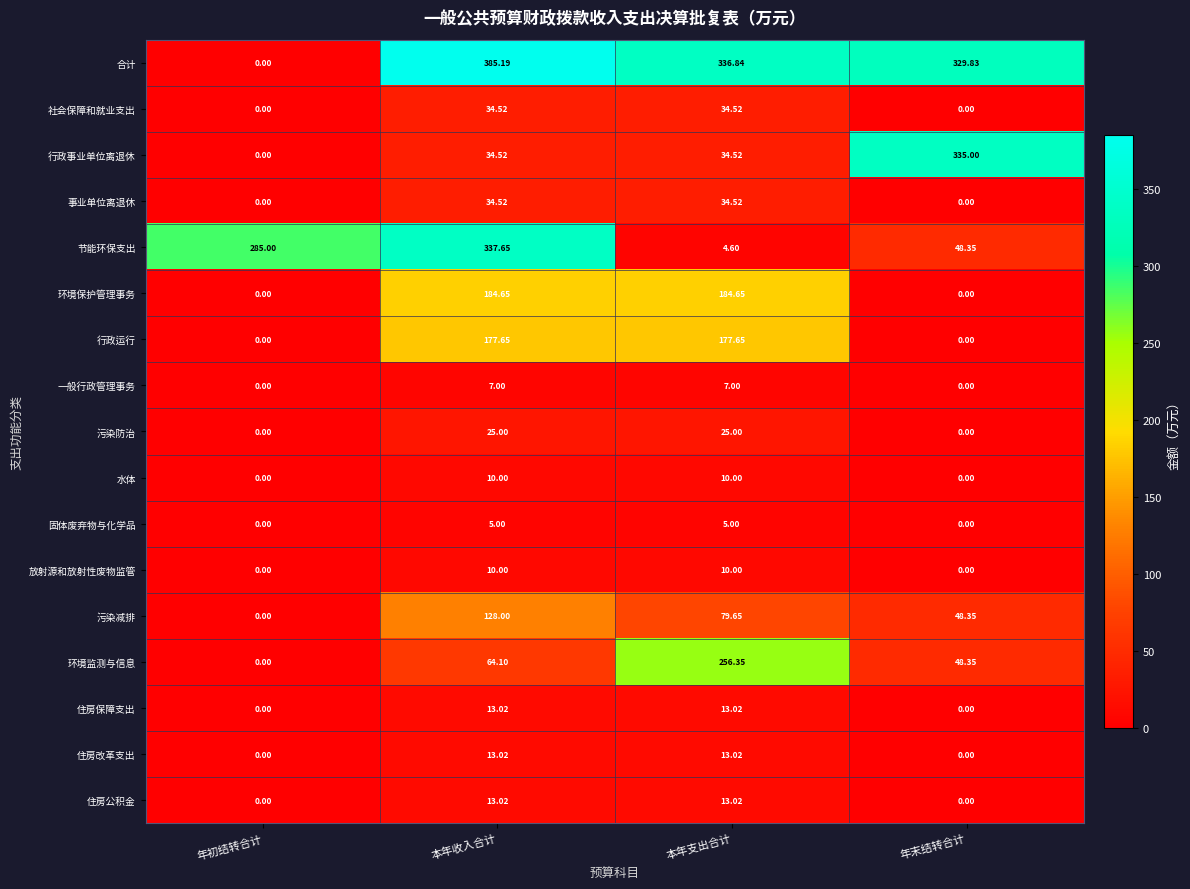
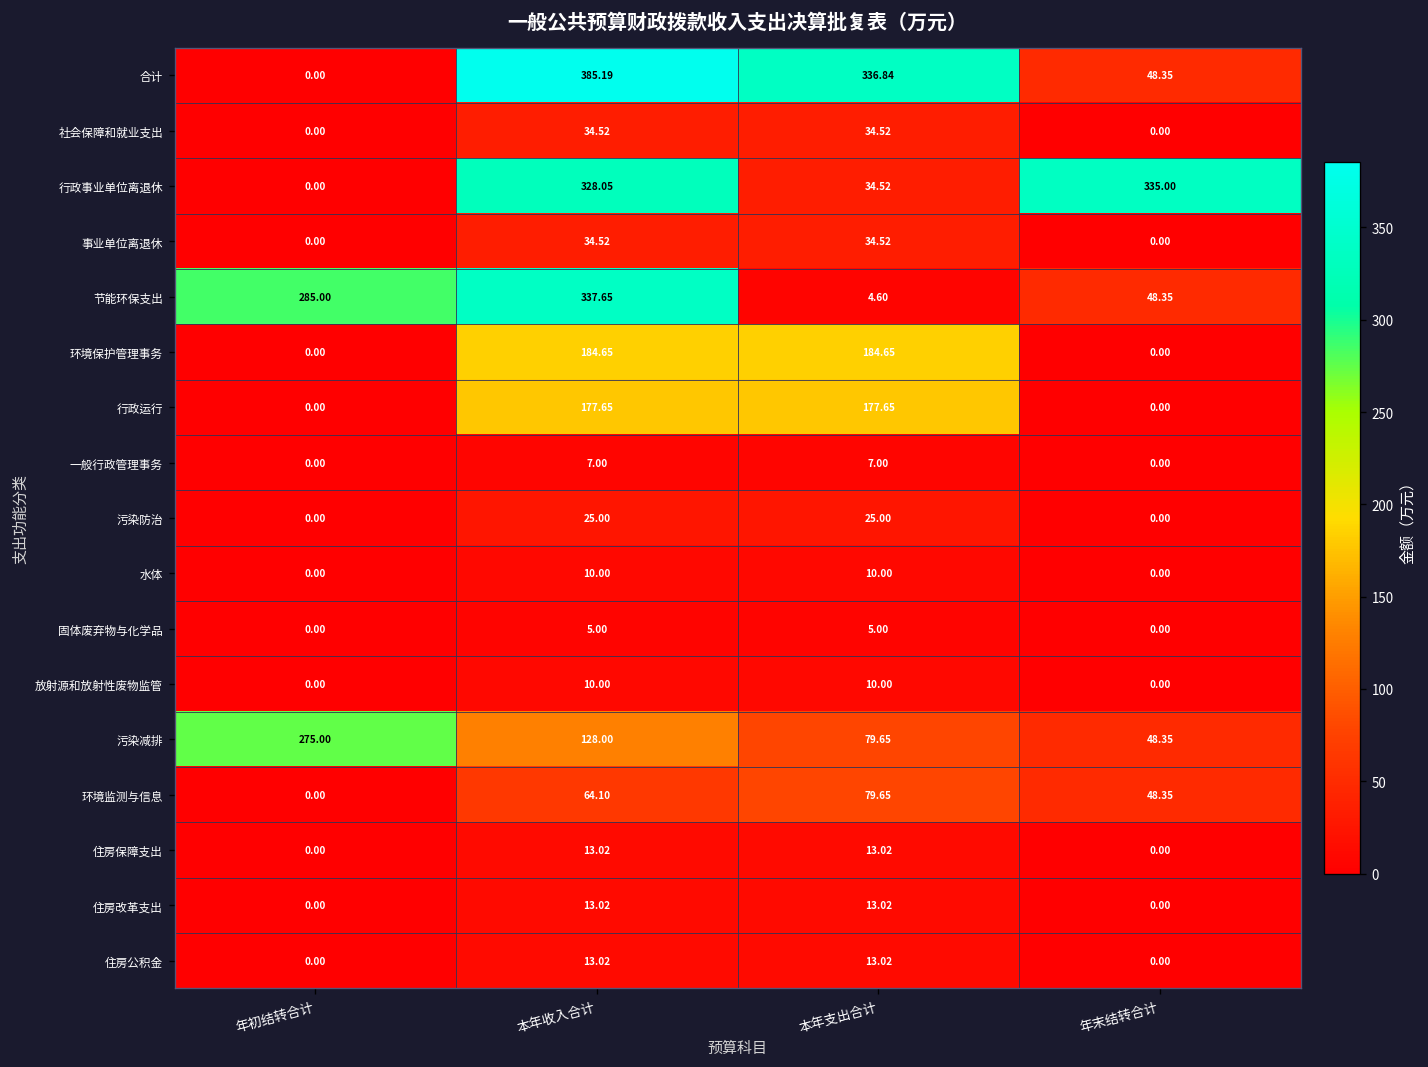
合计, 年末结转合计: 329.83 -> 48.35
行政事业单位离退休, 本年收入合计: 34.52 -> 328.05
污染减排, 年初结转合计: 0.00 -> 275.00
环境监测与信息, 本年支出合计: 256.35 -> 79.65
